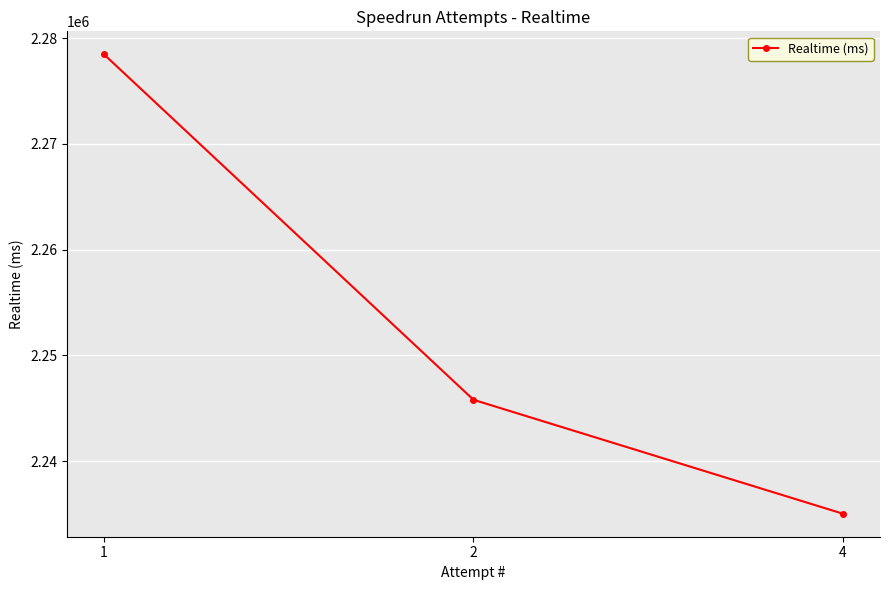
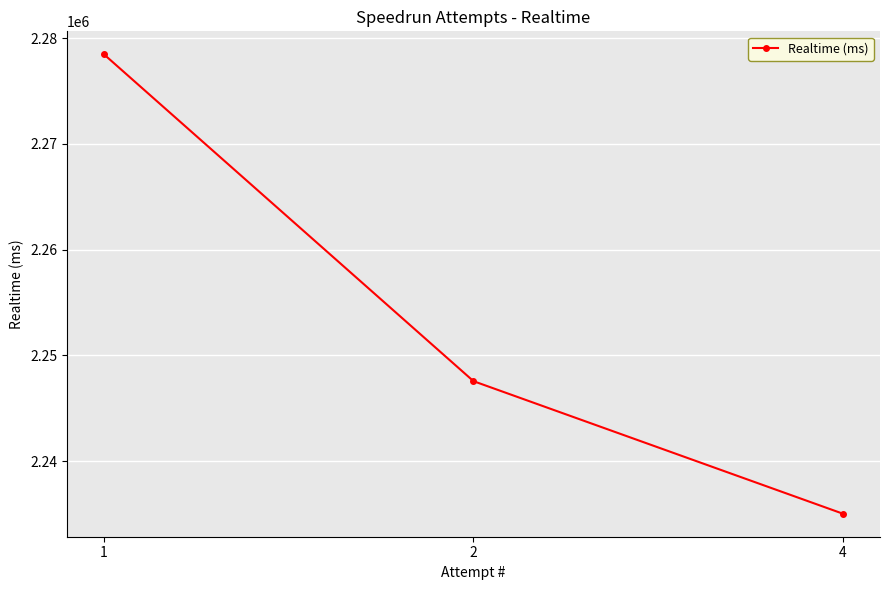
2: 2245800 -> 2247600
